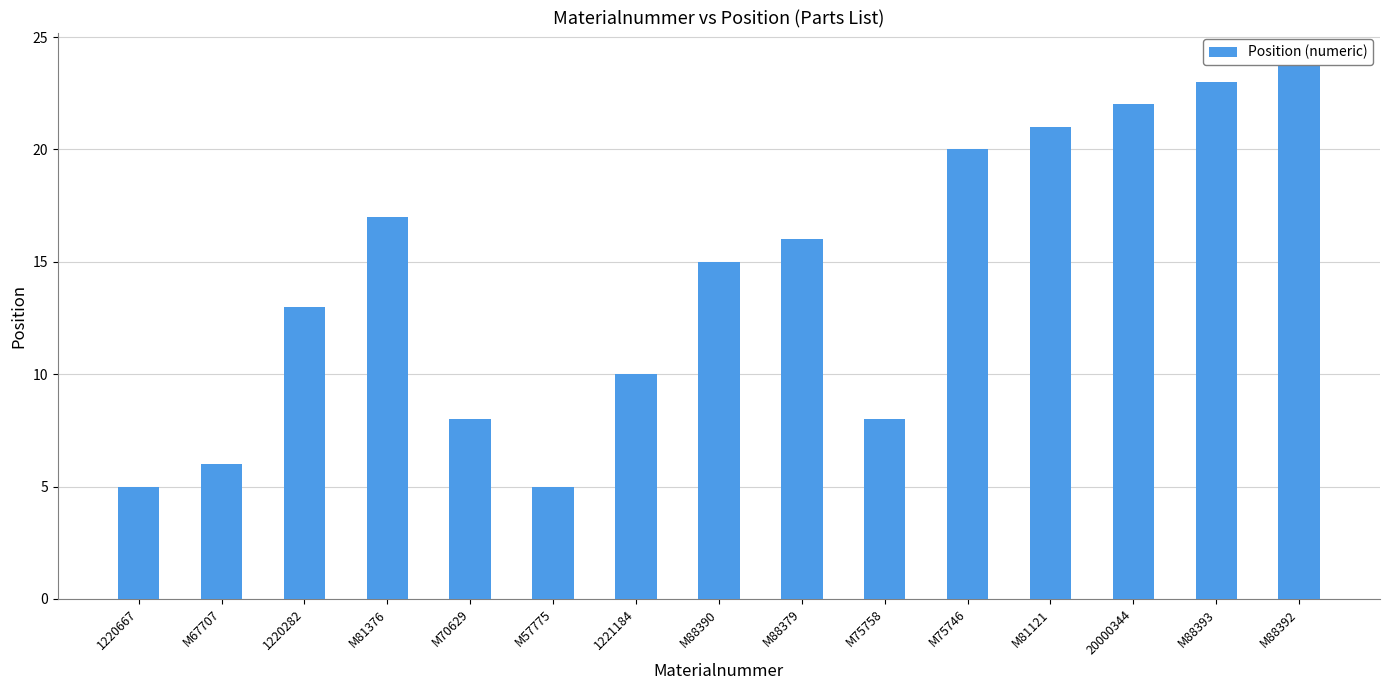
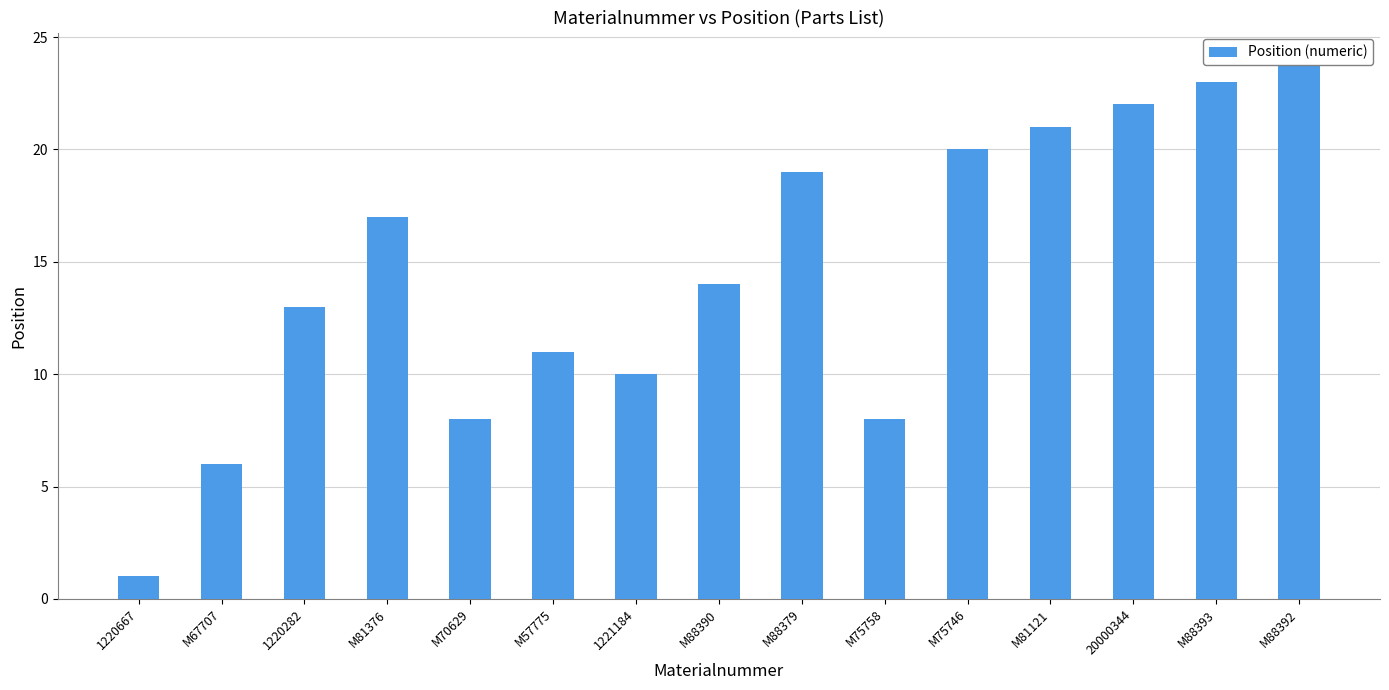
1220667: 5 -> 1
M57775: 5 -> 11
M88390: 15 -> 14
M88379: 16 -> 19
